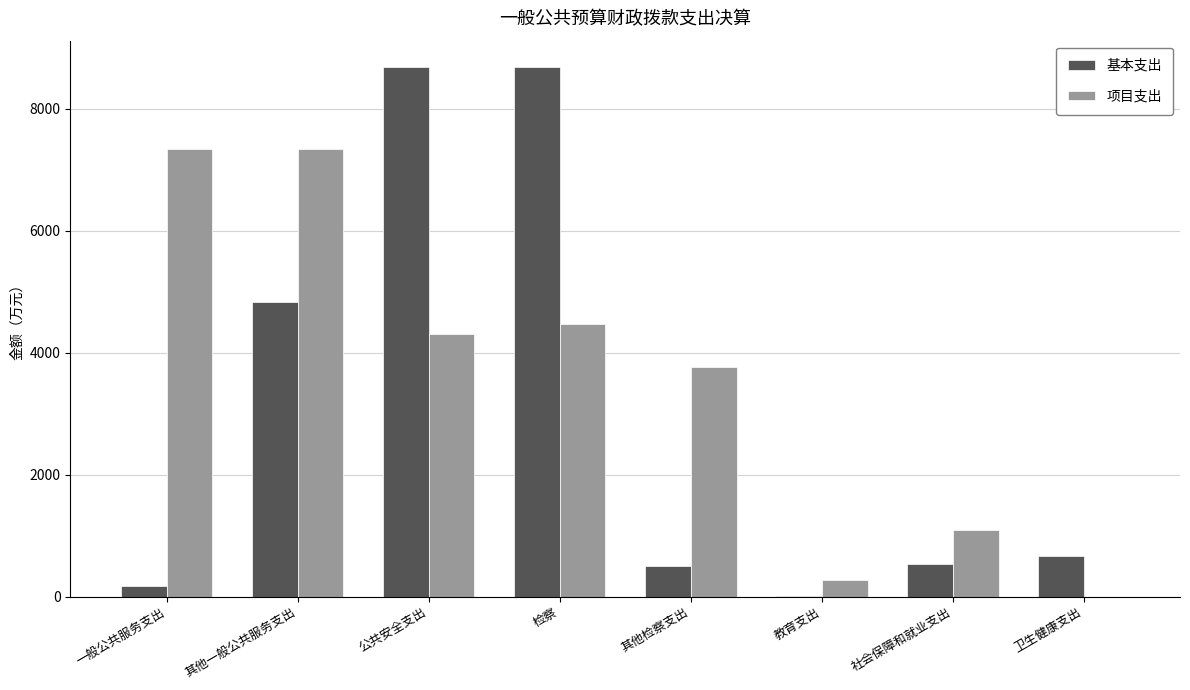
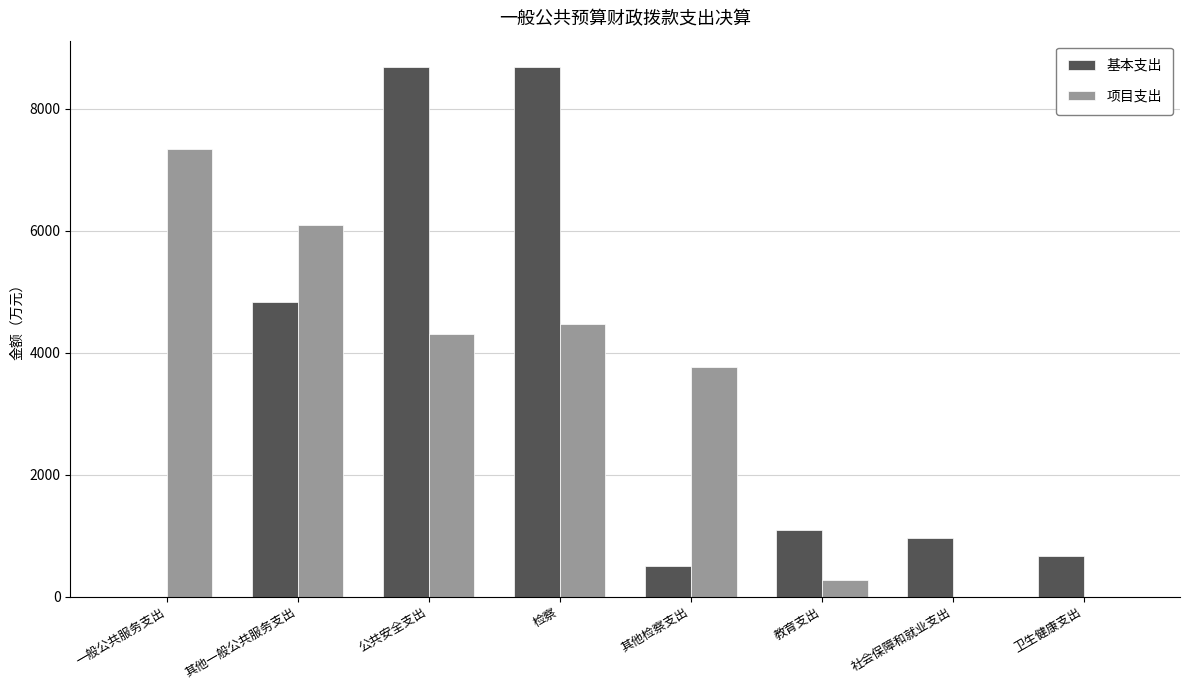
基本支出, 一般公共服务支出: 200 -> 0
项目支出, 其他一般公共服务支出: 7300 -> 6100
基本支出, 教育支出: 0 -> 1100
基本支出, 社会保障和就业支出: 500 -> 1000
项目支出, 社会保障和就业支出: 1100 -> 0
